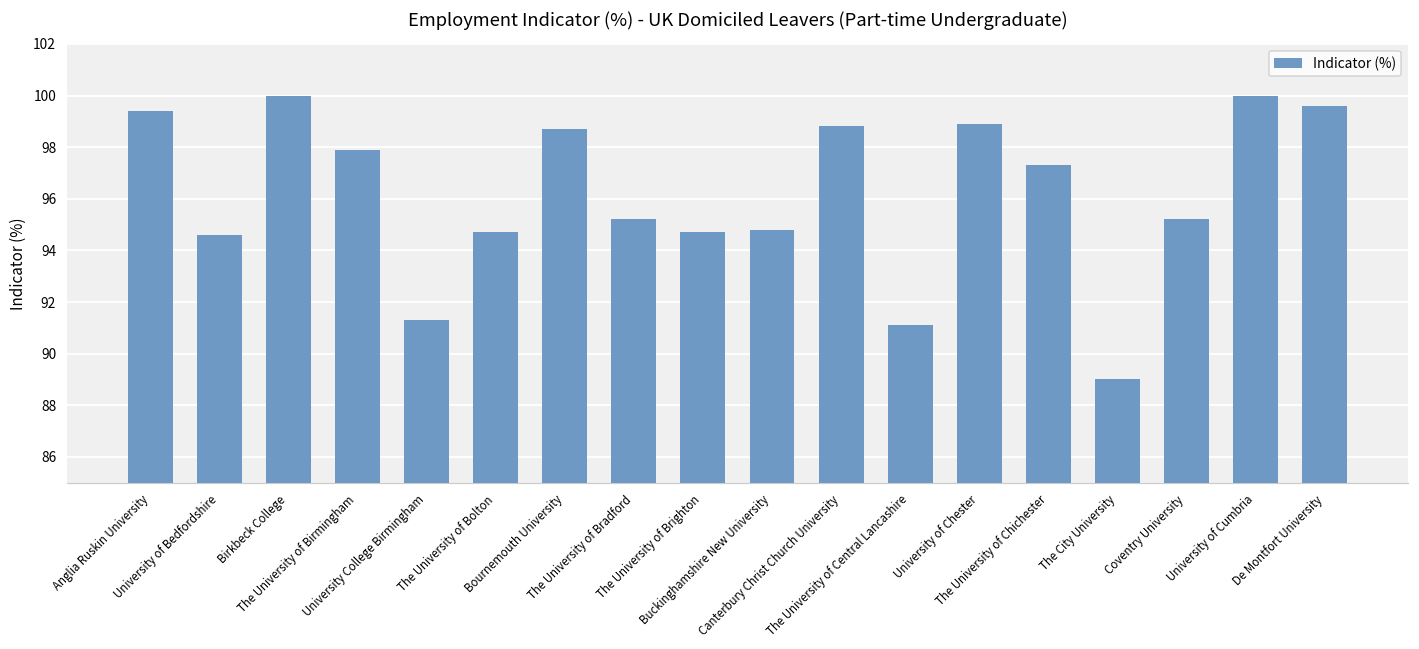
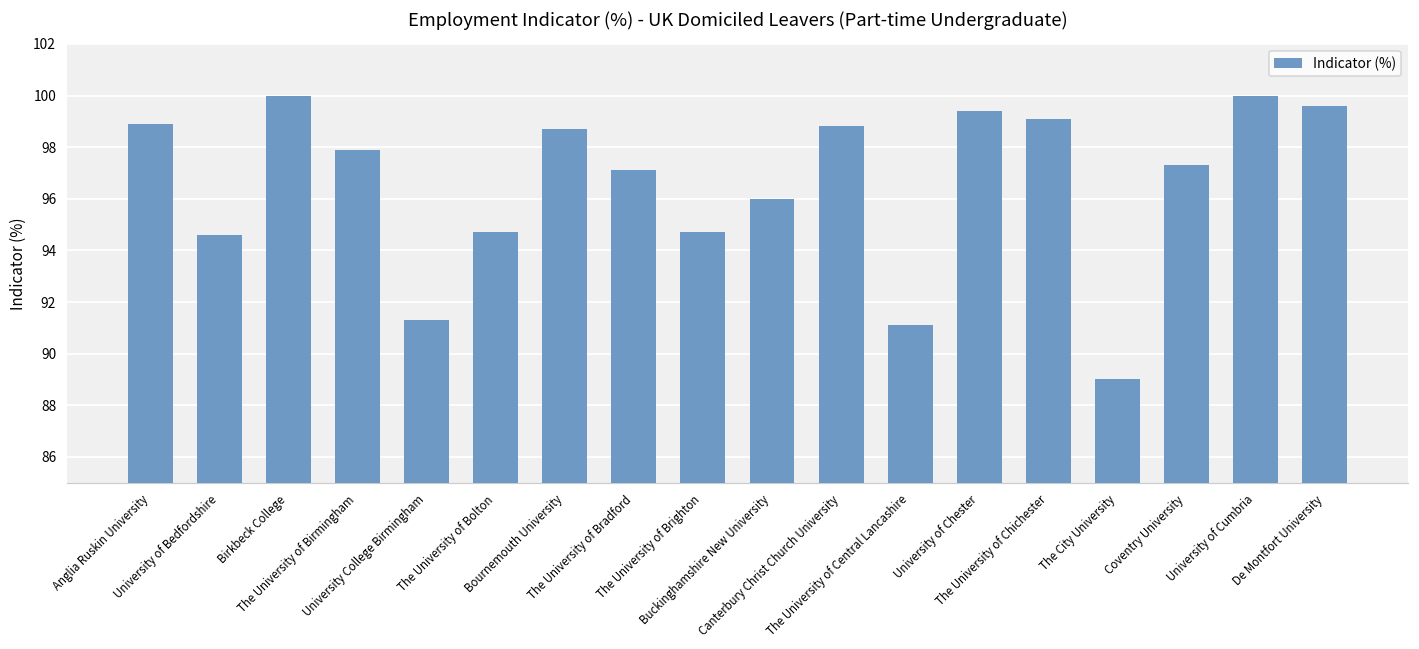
Anglia Ruskin University: 99.4 -> 98.9
The University of Bradford: 95.2 -> 97.1
Buckinghamshire New University: 94.8 -> 96.0
University of Chester: 98.9 -> 99.4
The University of Chichester: 97.3 -> 99.1
Coventry University: 95.2 -> 97.3
